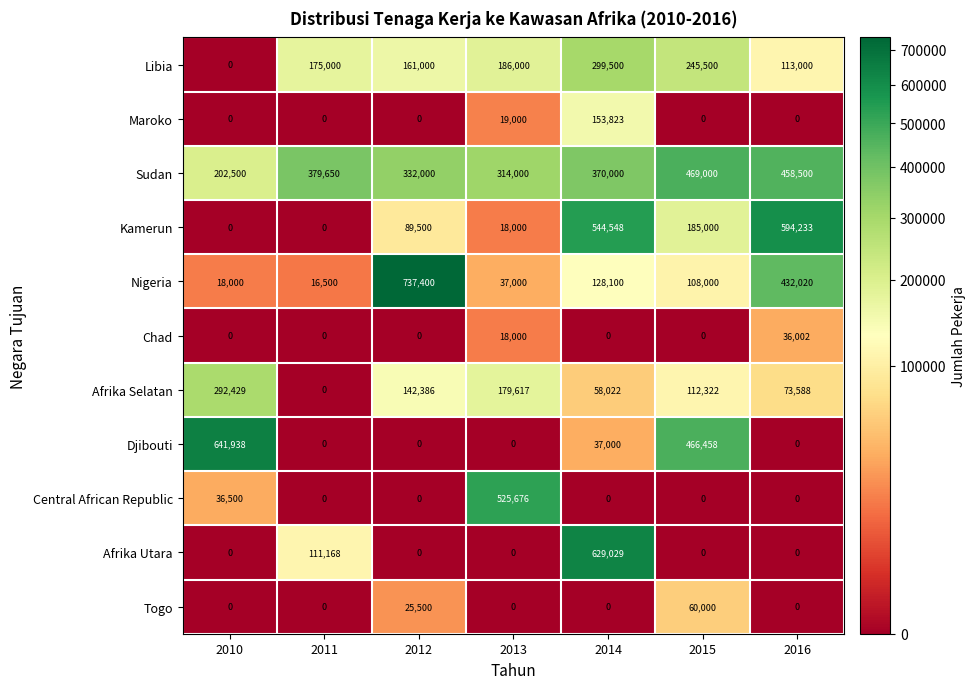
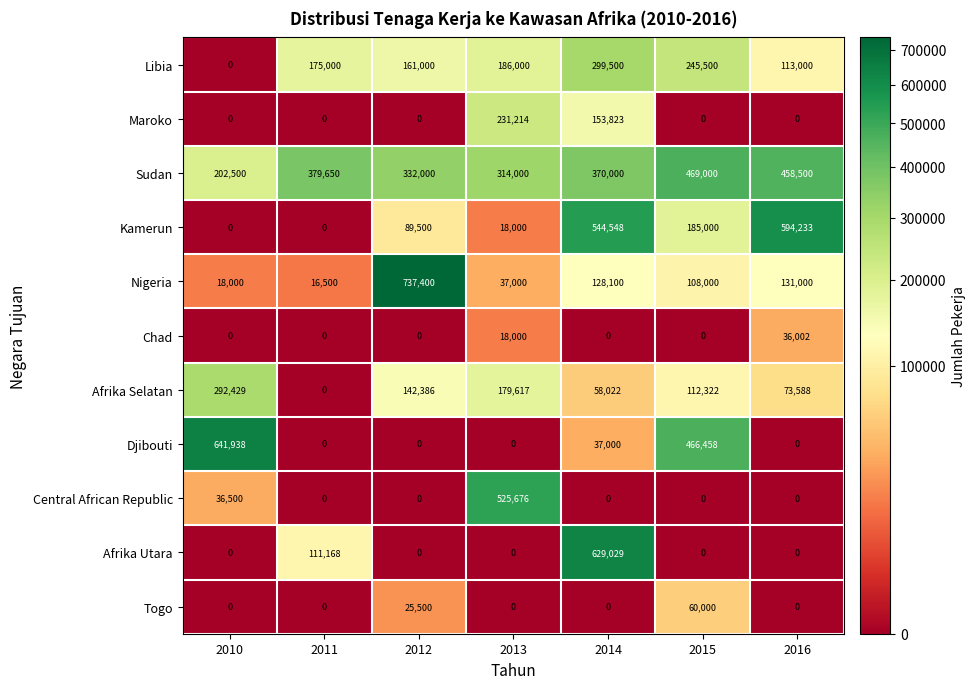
Maroko, 2013: 19,000 -> 231,214
Nigeria, 2016: 432,020 -> 131,000
